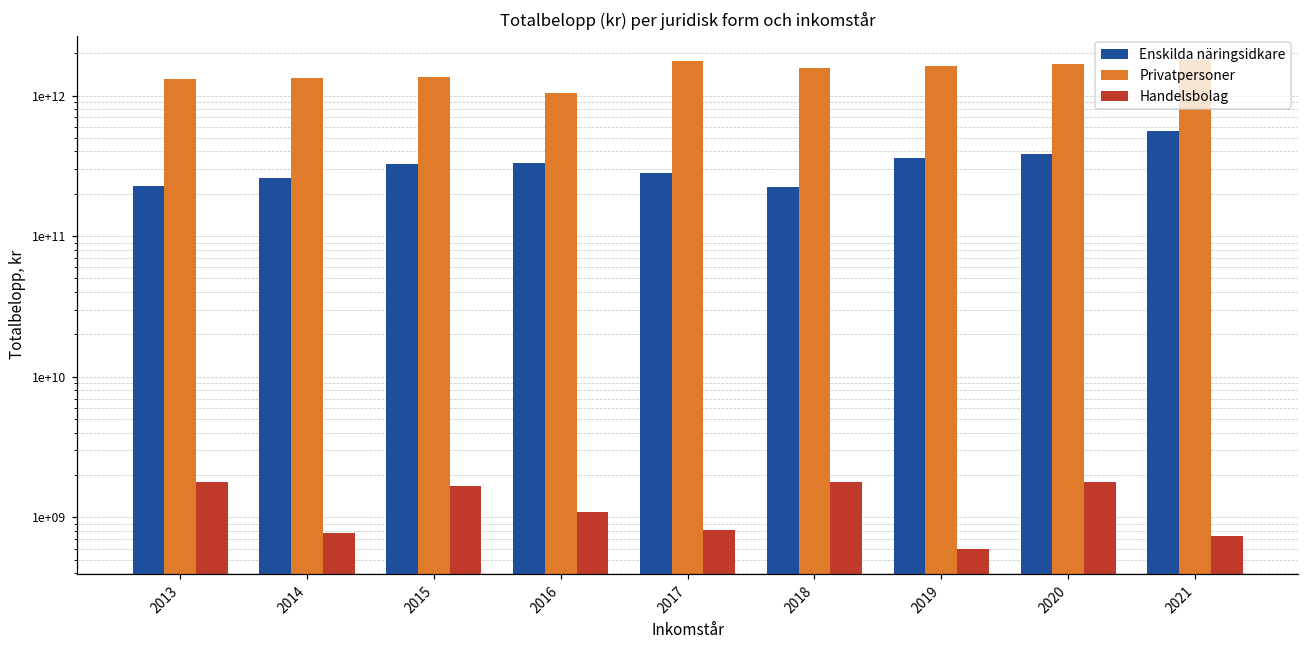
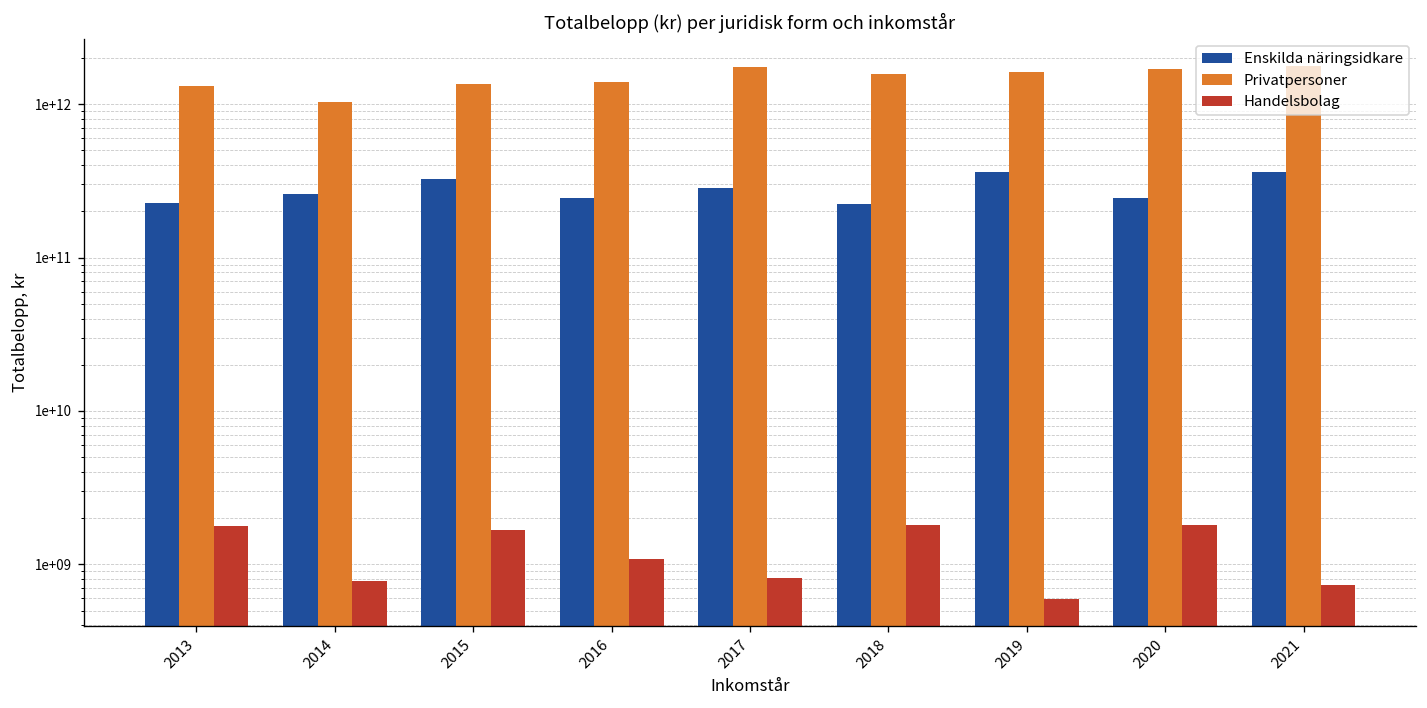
Privatpersoner, 2014: 1300000000000 -> 1000000000000
Enskilda näringsidkare, 2016: 330000000000 -> 250000000000
Privatpersoner, 2016: 1000000000000 -> 1400000000000
Enskilda näringsidkare, 2020: 390000000000 -> 240000000000
Enskilda näringsidkare, 2021: 600000000000 -> 360000000000
